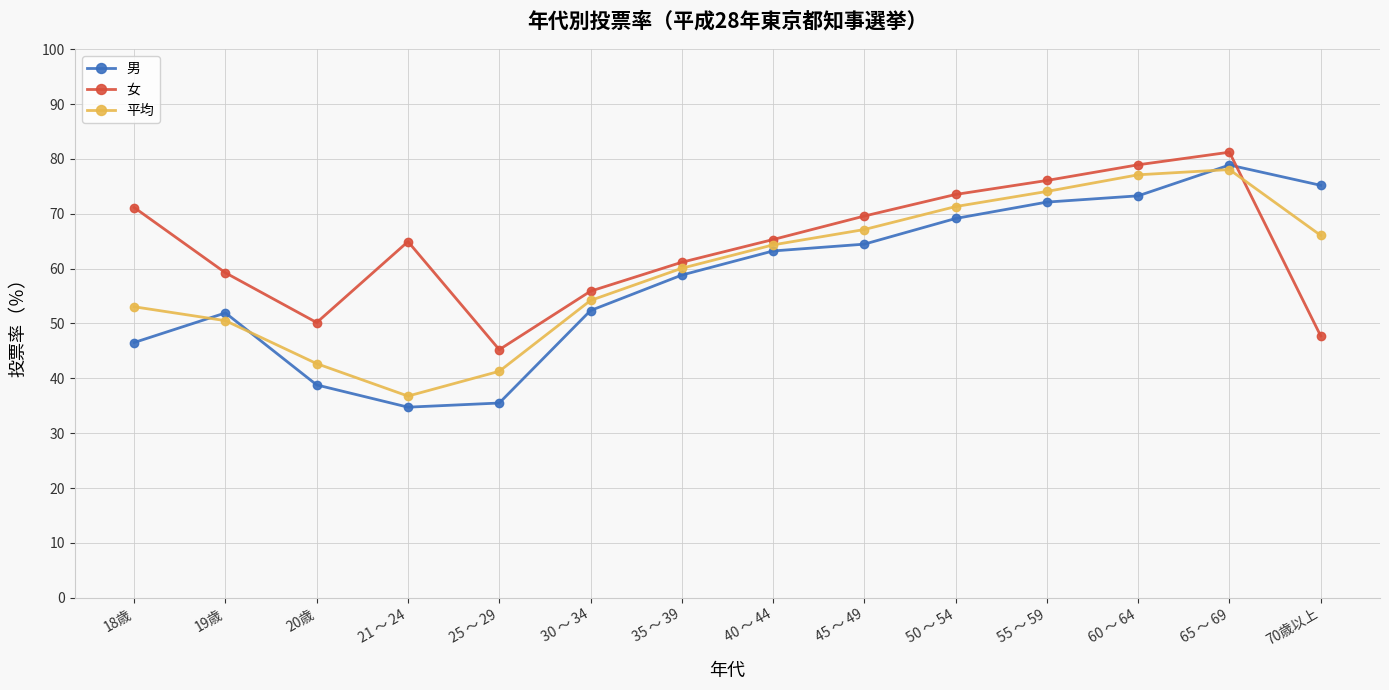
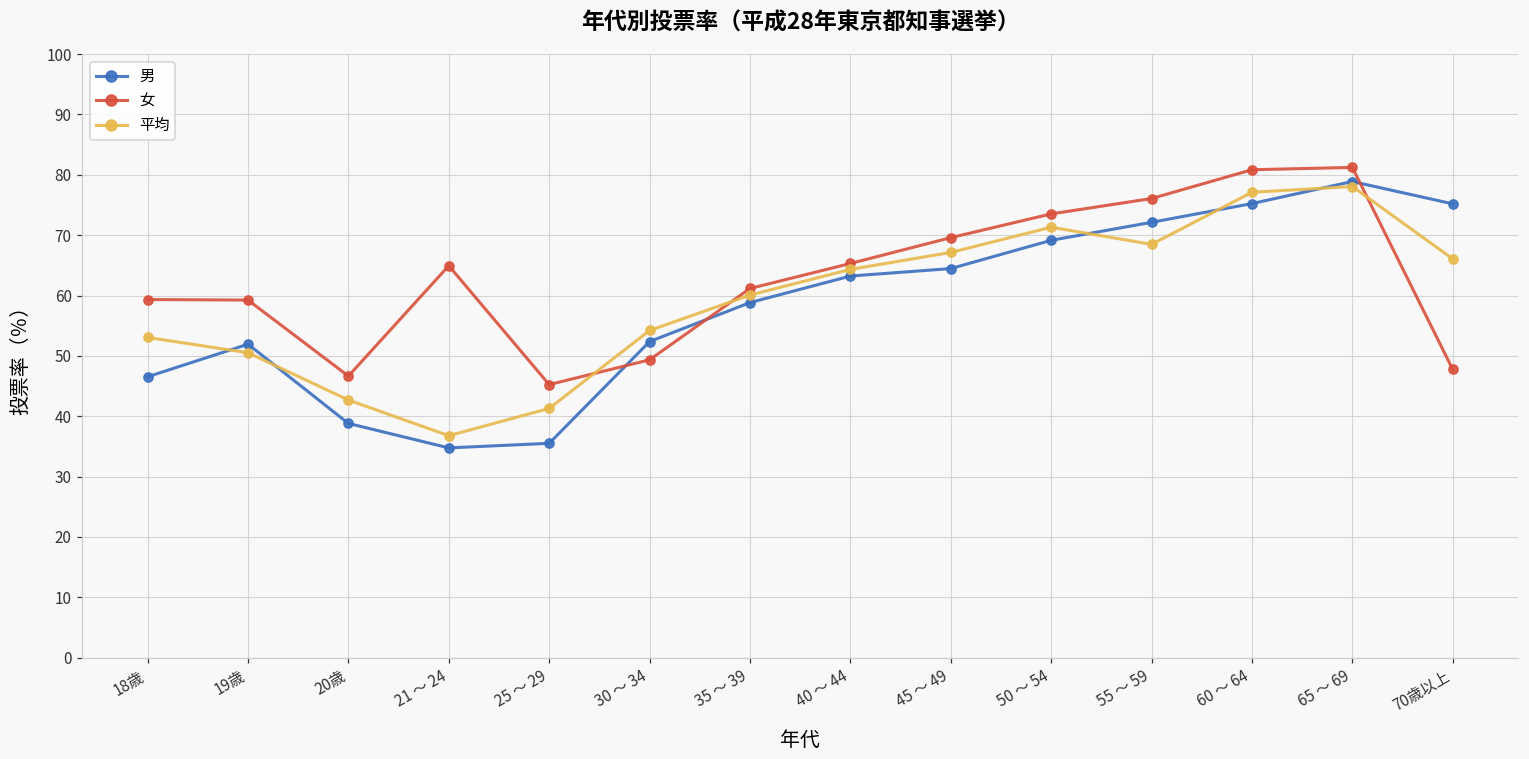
女, 18歳: 71 -> 59
女, 20歳: 50 -> 47
女, 30 ～ 34: 56 -> 49
平均, 55 ～ 59: 74 -> 68
男, 60 ～ 64: 73 -> 75
女, 60 ～ 64: 79 -> 81
